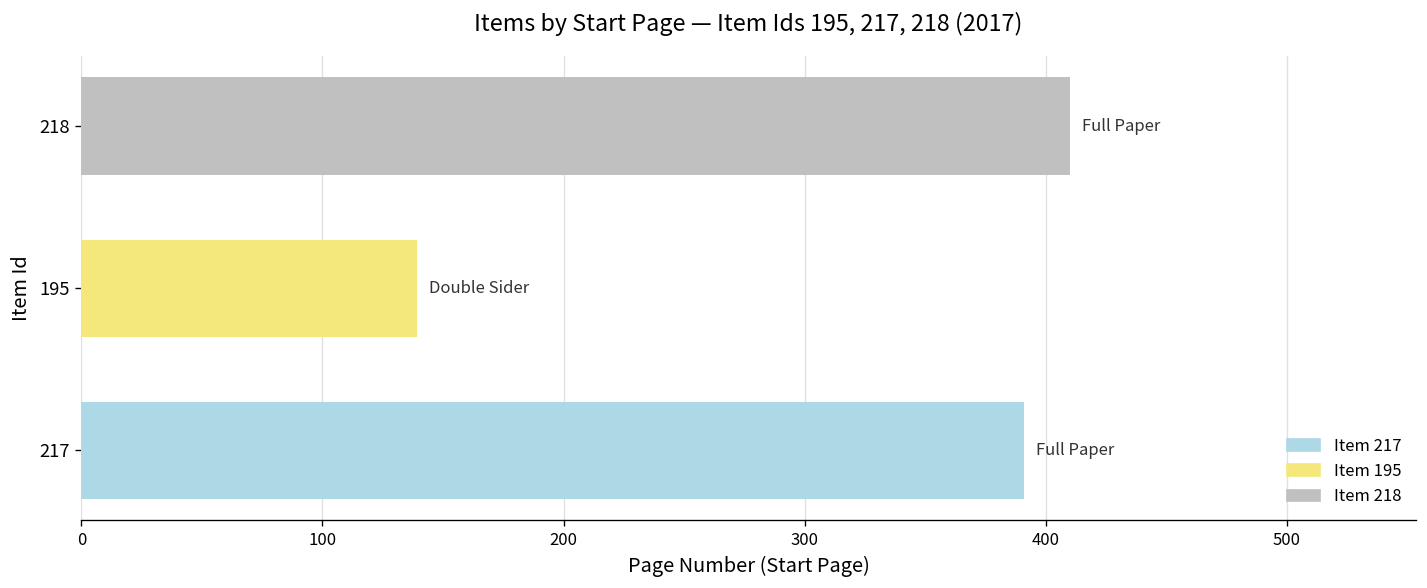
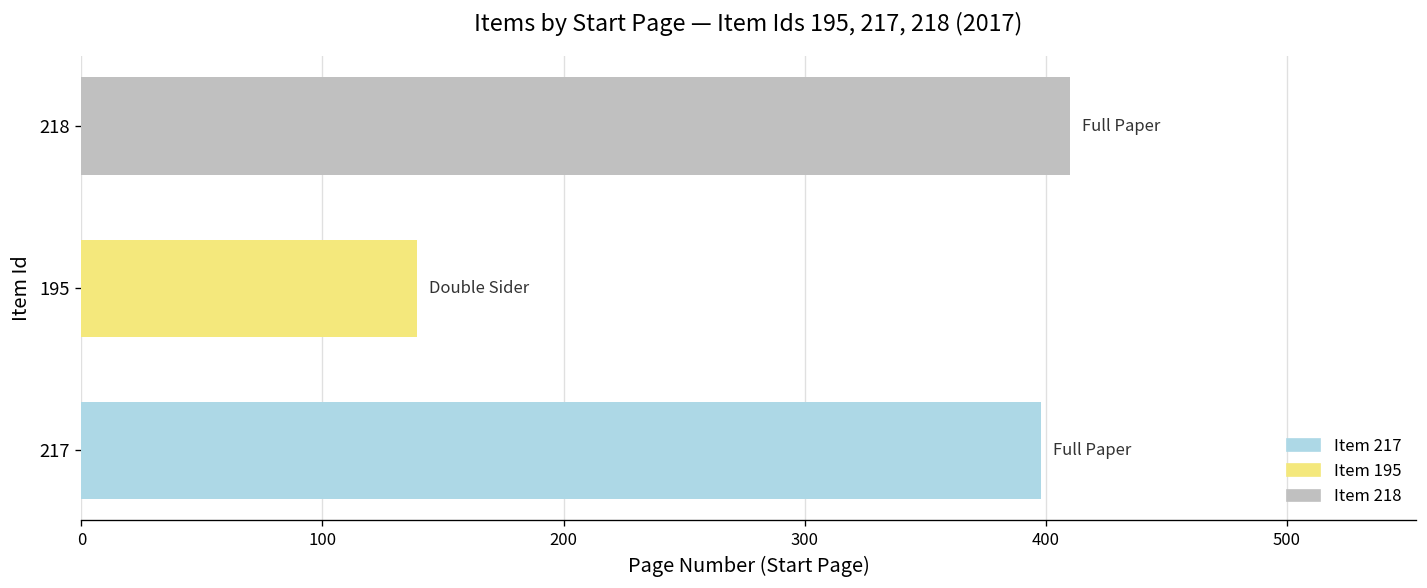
217: 391 -> 398
